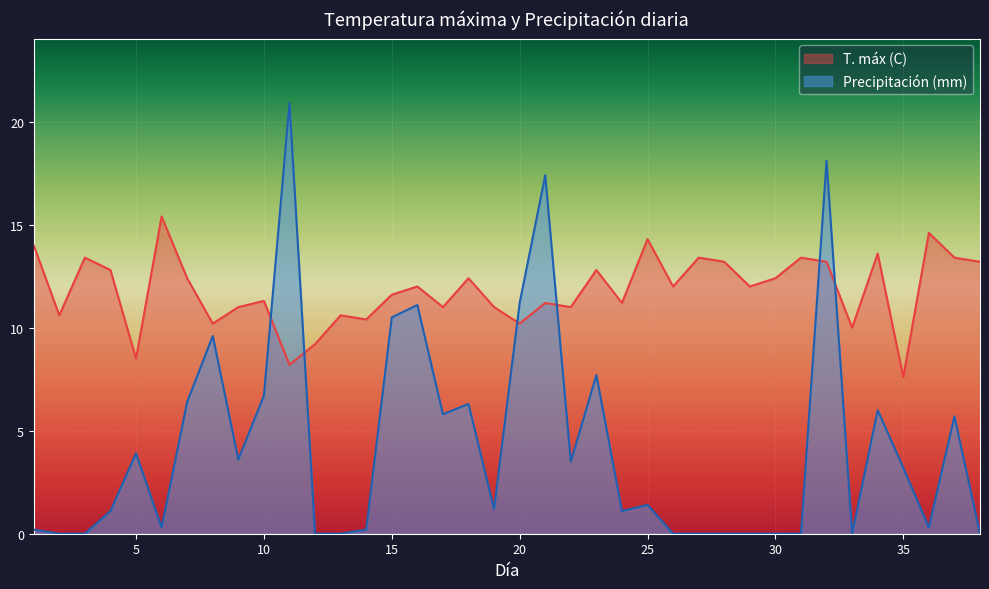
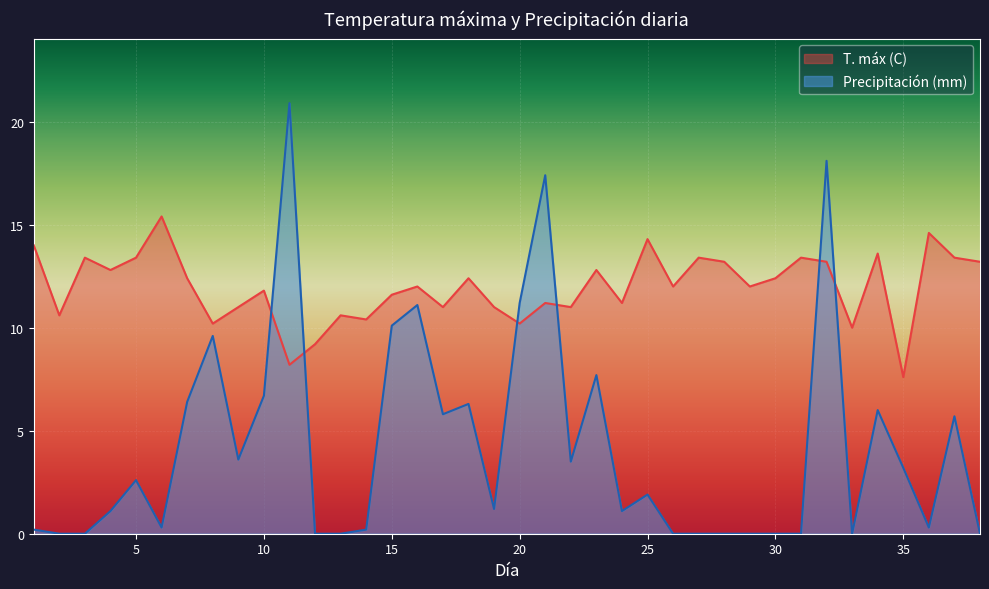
T. máx (C), 5: 8.5 -> 13.4
Precipitación (mm), 5: 3.9 -> 2.6
T. máx (C), 10: 11.3 -> 11.8
Precipitación (mm), 15: 10.5 -> 10.1
Precipitación (mm), 25: 1.4 -> 1.9
